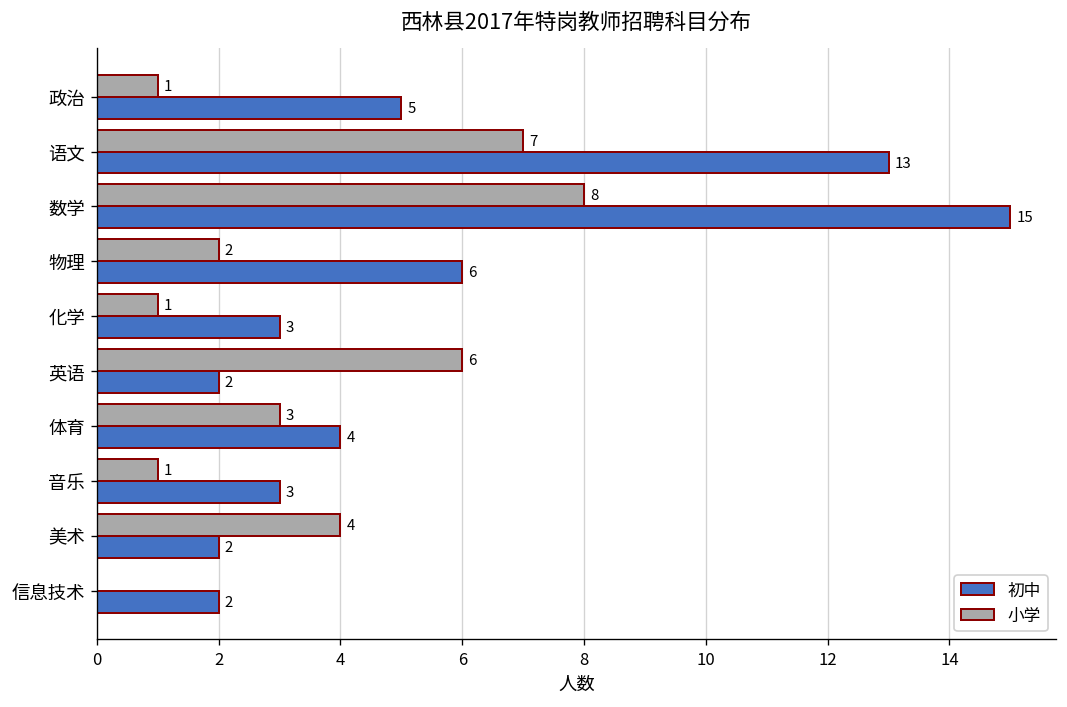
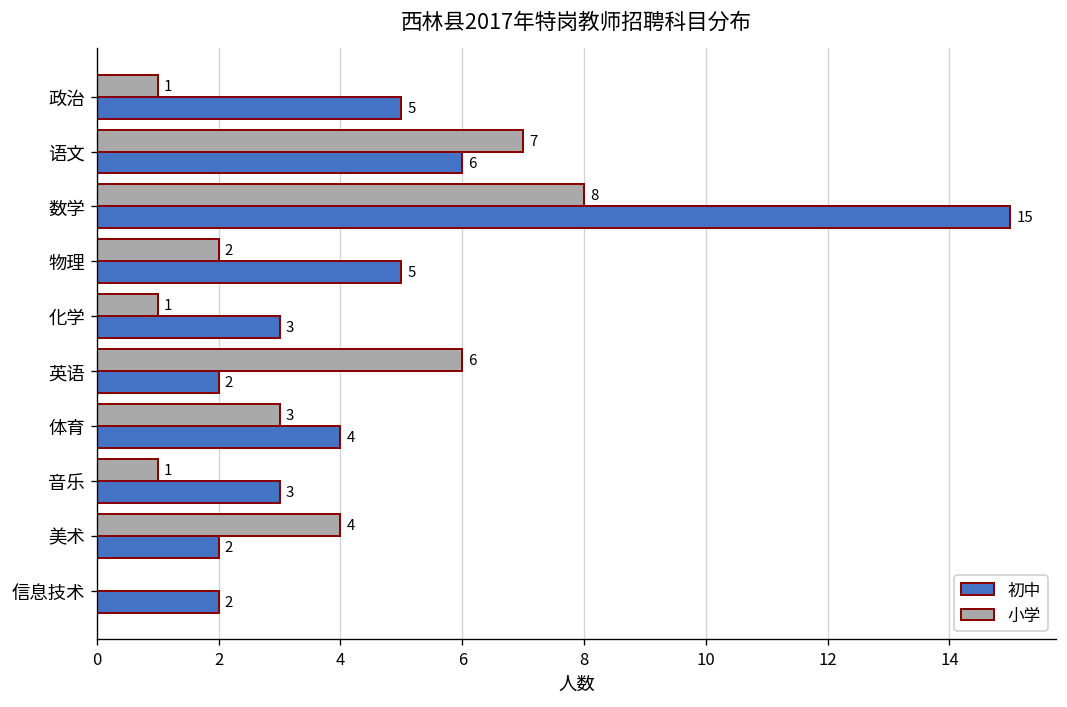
初中, 语文: 13 -> 6
初中, 物理: 6 -> 5
